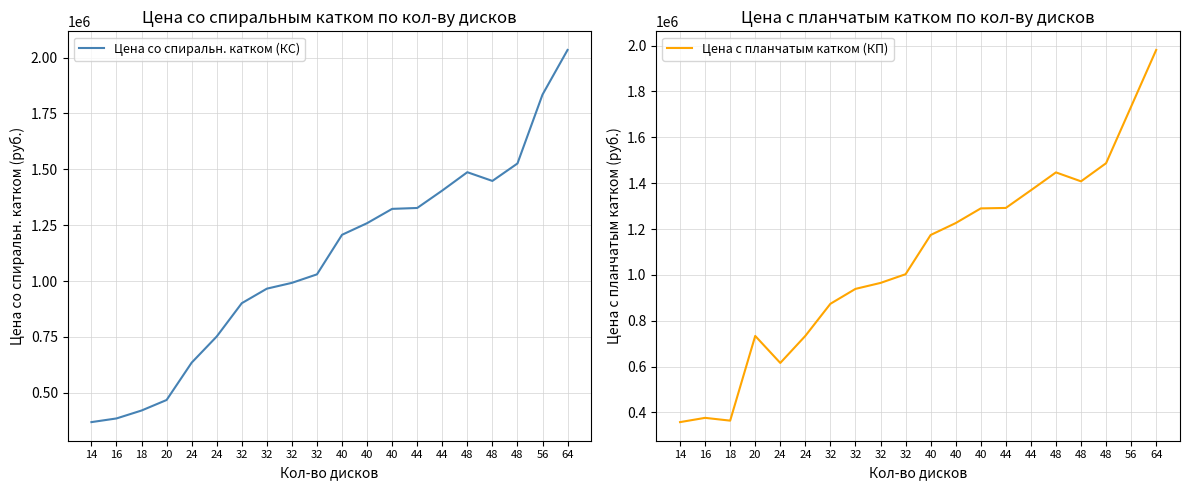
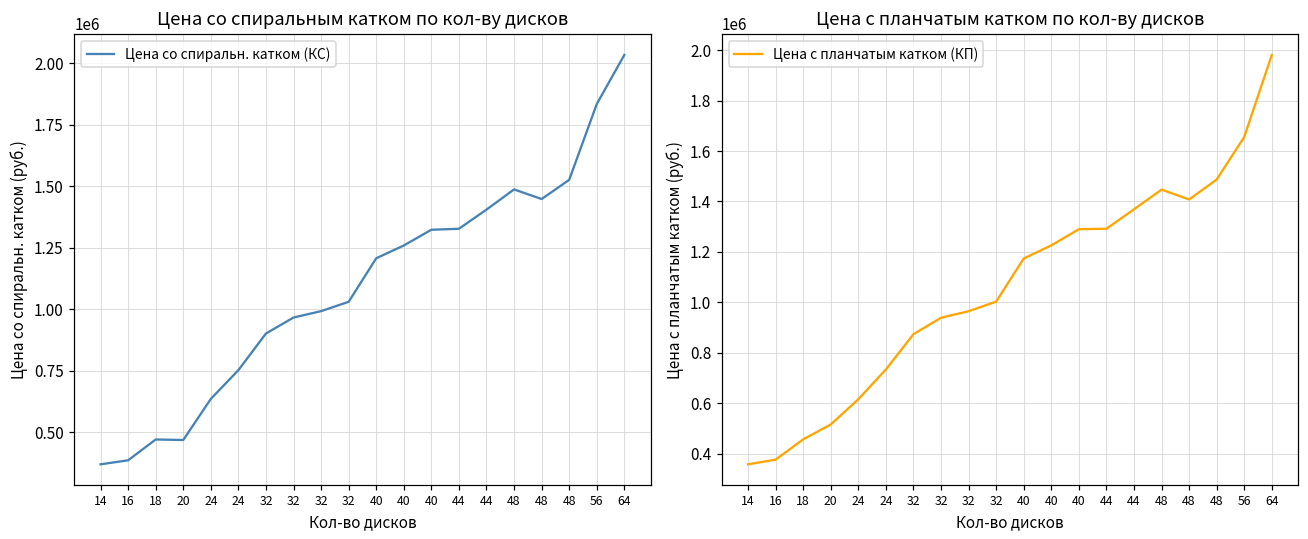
Цена со спиральным катком по кол-ву дисков, 18: 420000 -> 470000
Цена с планчатым катком по кол-ву дисков, 18: 360000 -> 460000
Цена с планчатым катком по кол-ву дисков, 20: 730000 -> 520000
Цена с планчатым катком по кол-ву дисков, 56: 1730000 -> 1660000
